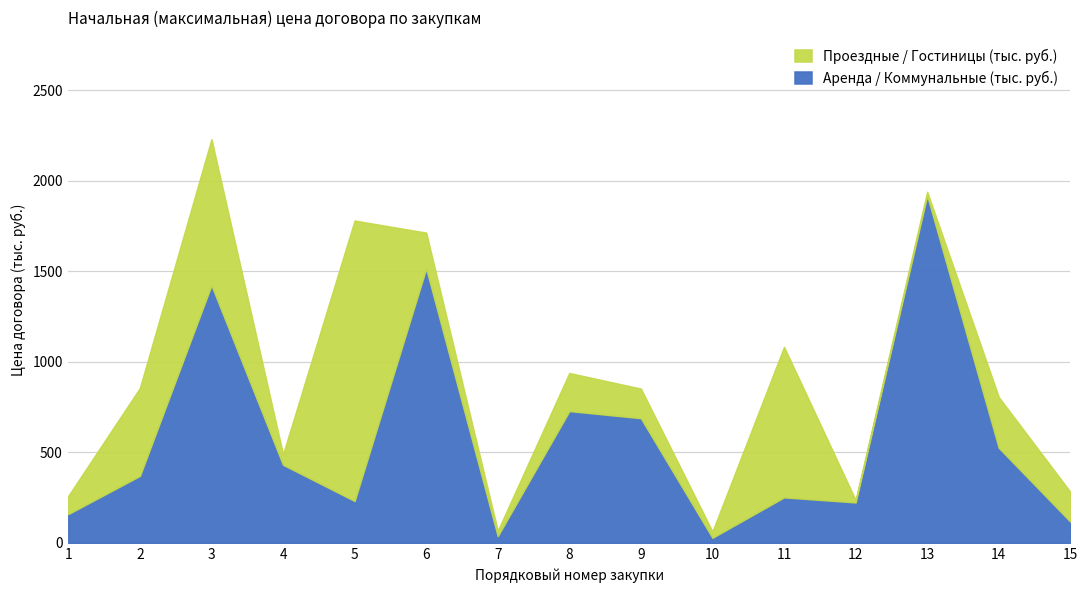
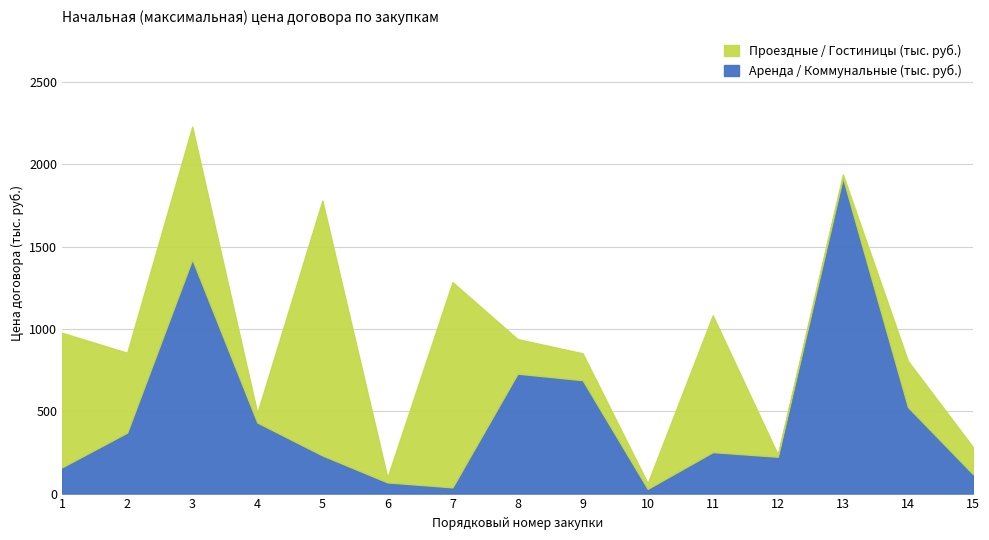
Проездные / Гостиницы (тыс. руб.), 1: 100 -> 820
Аренда / Коммунальные (тыс. руб.), 6: 1520 -> 70
Проездные / Гостиницы (тыс. руб.), 6: 200 -> 30
Проездные / Гостиницы (тыс. руб.), 7: 30 -> 1250
